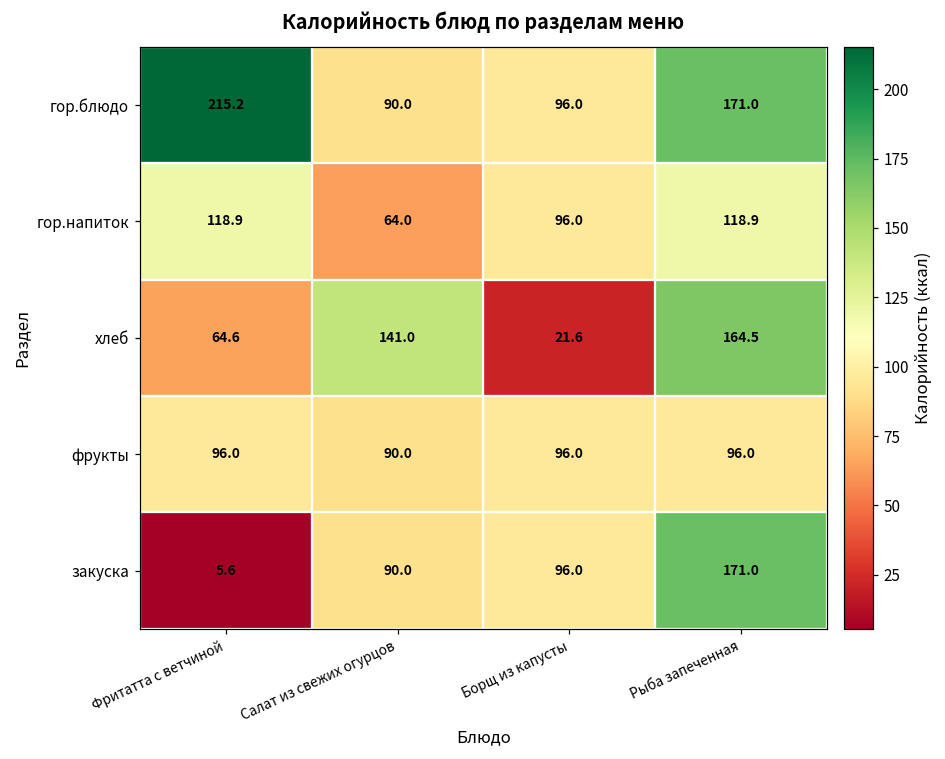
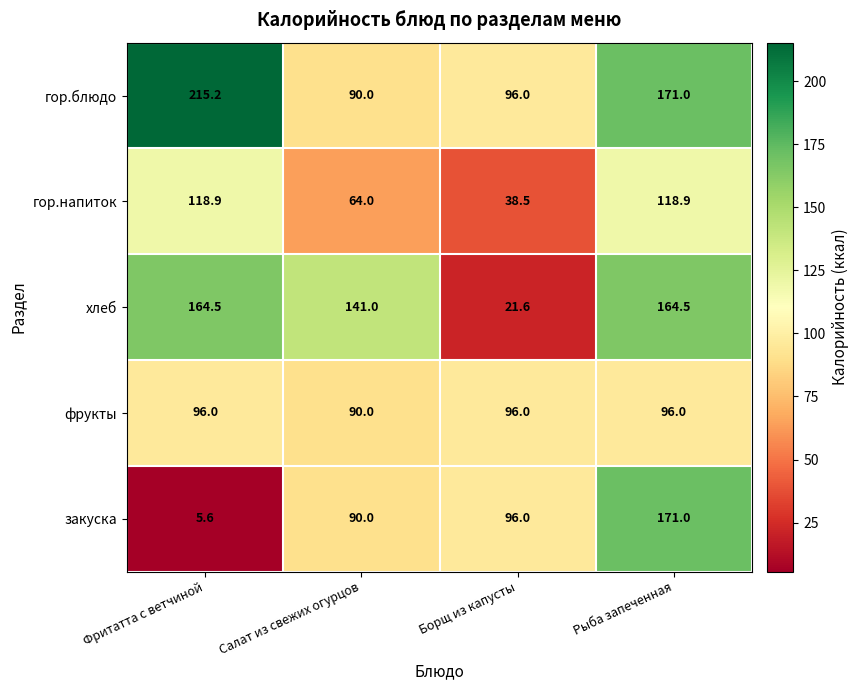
гор.напиток, Борщ из капусты: 96.0 -> 38.5
хлеб, Фритатта с ветчиной: 64.6 -> 164.5
